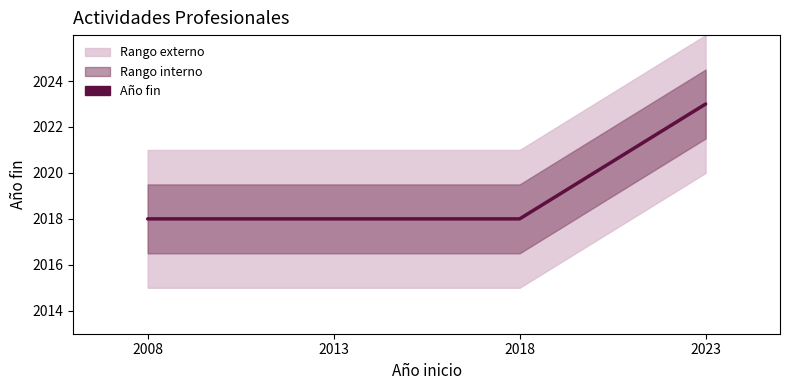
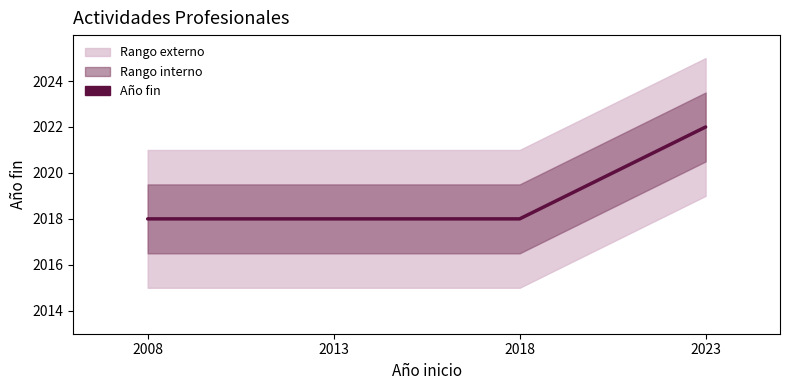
Año fin, 2023: 2023 -> 2022
